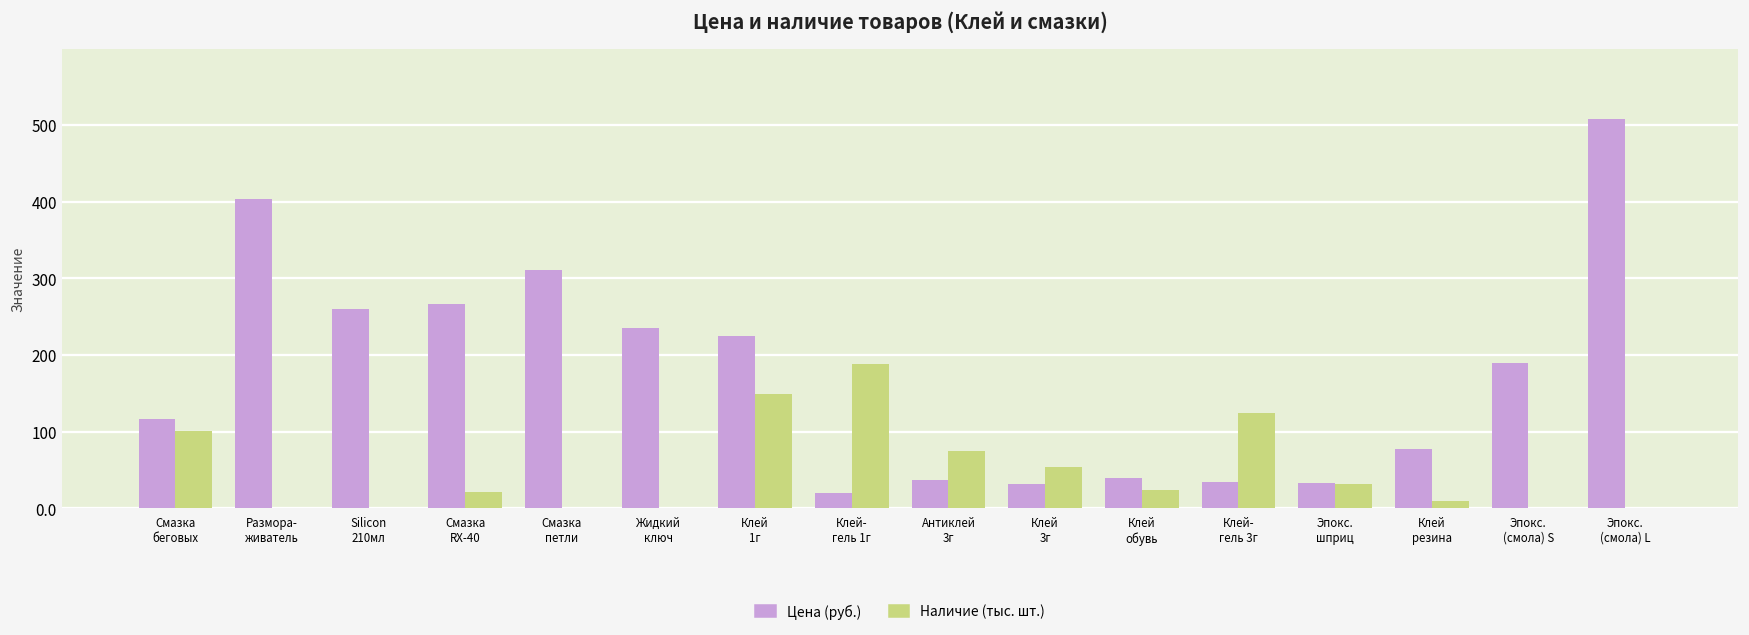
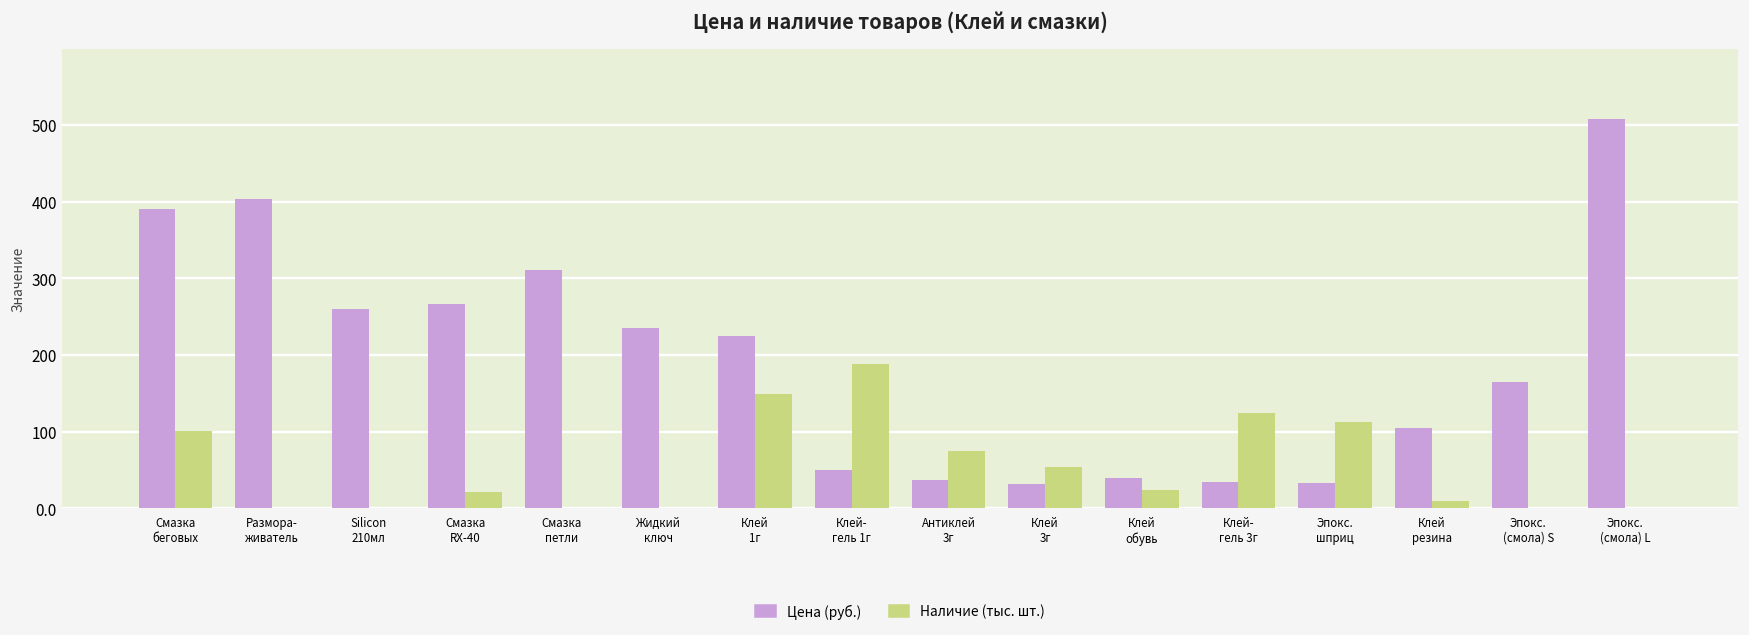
Цена (руб.), Смазка беговых: 120 -> 390
Цена (руб.), Клей- гель 1г: 20 -> 50
Наличие (тыс. шт.), Эпокс. шприц: 30 -> 110
Цена (руб.), Клей резина: 80 -> 110
Цена (руб.), Эпокс. (смола) S: 190 -> 170
